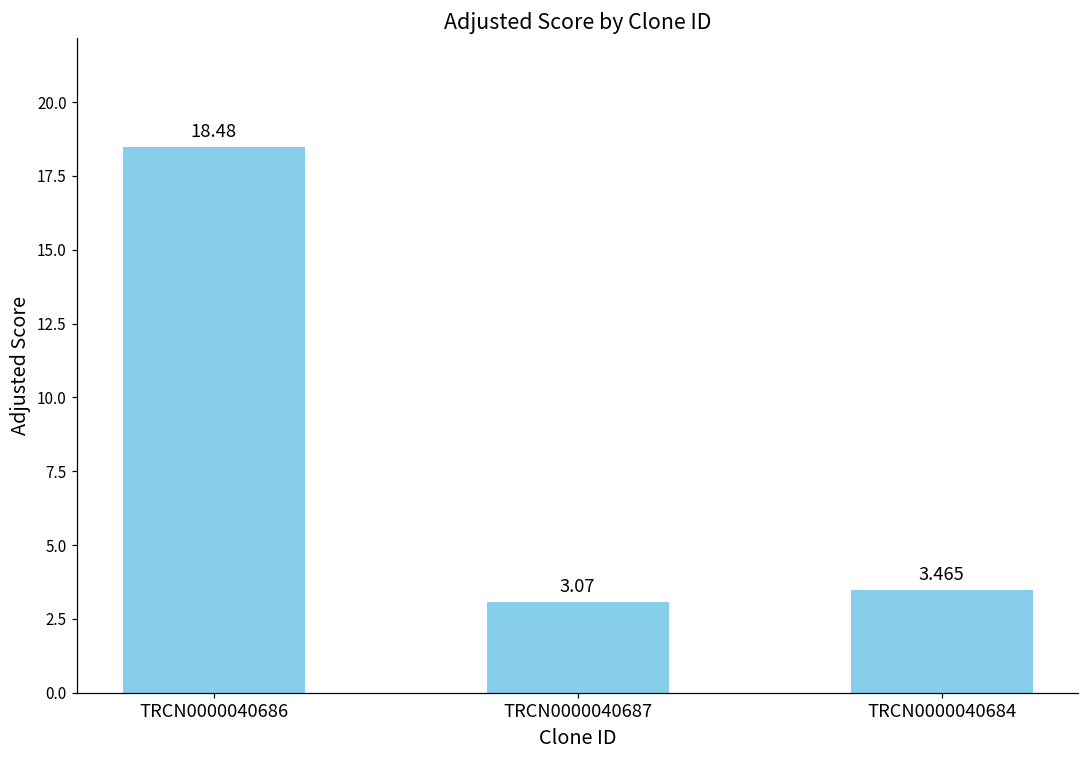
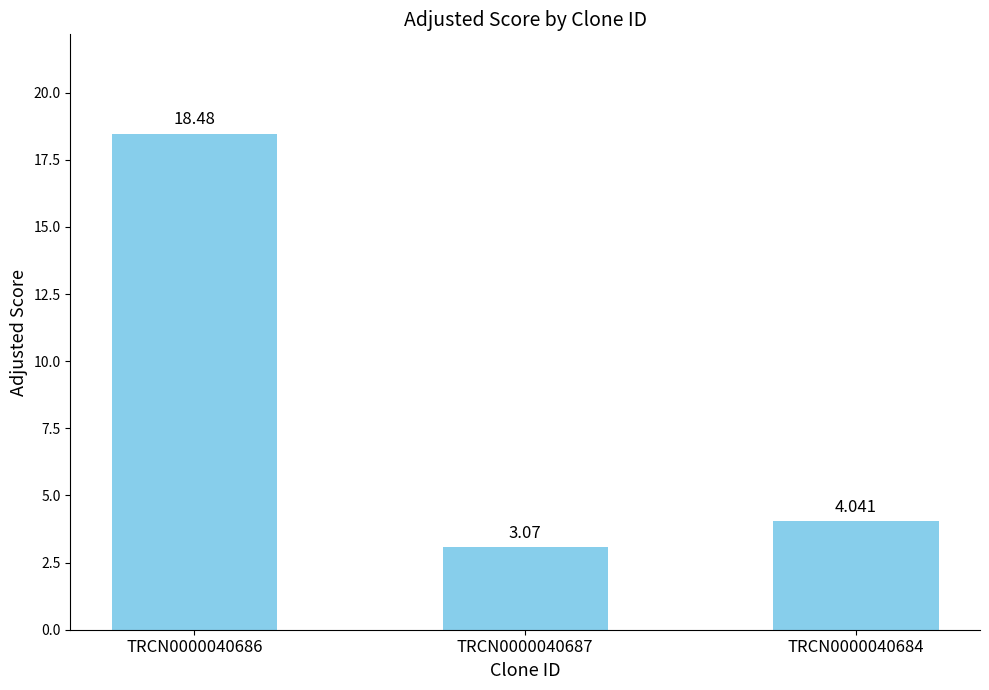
TRCN0000040684: 3.465 -> 4.041
